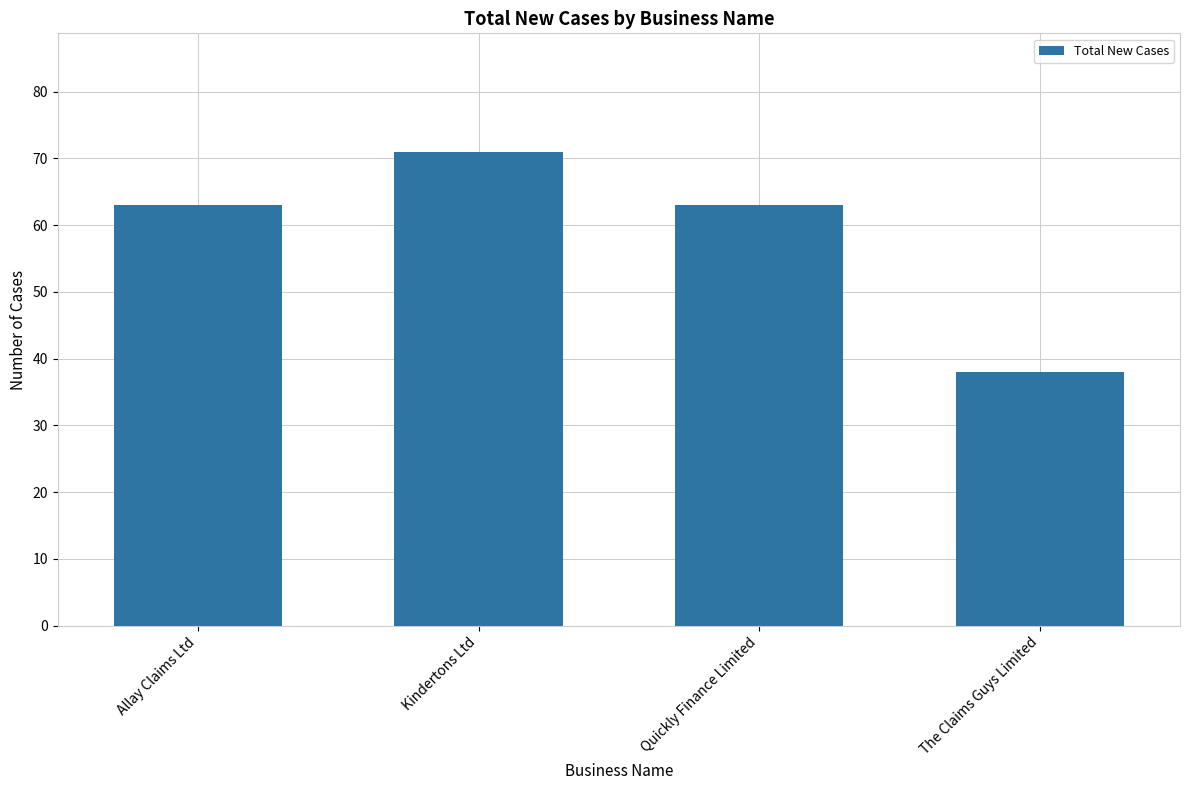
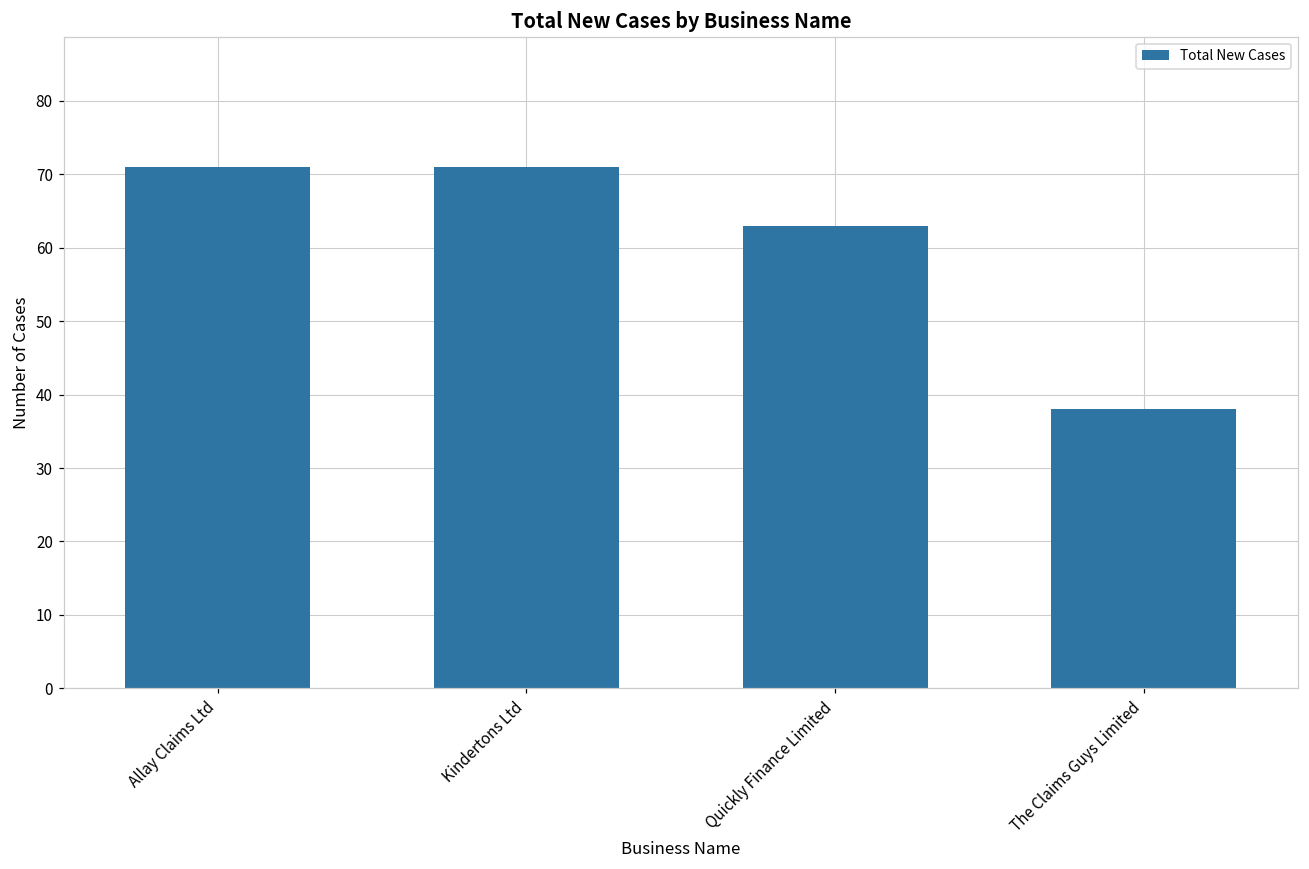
Allay Claims Ltd: 63 -> 71
